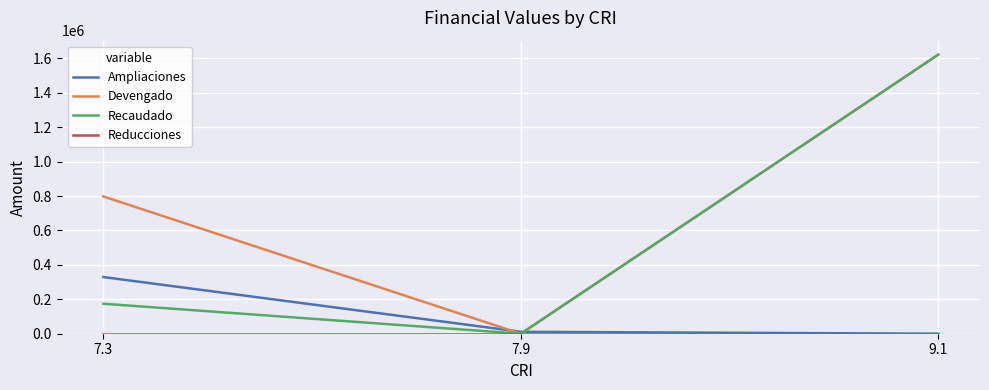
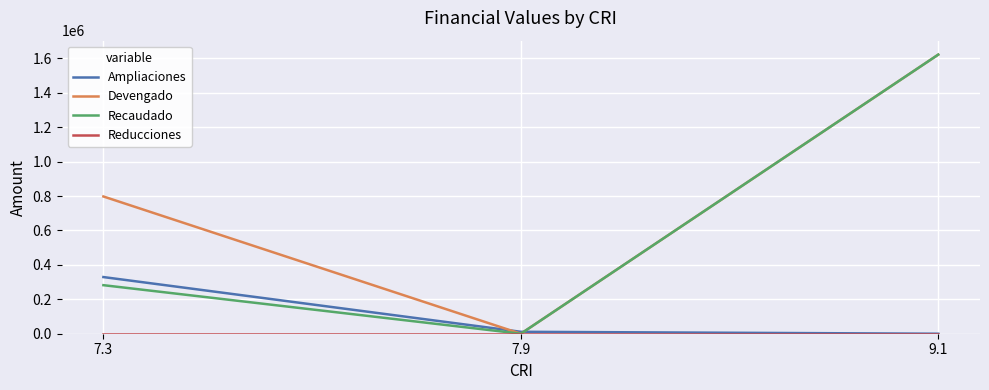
Recaudado, 7.3: 170000 -> 280000
